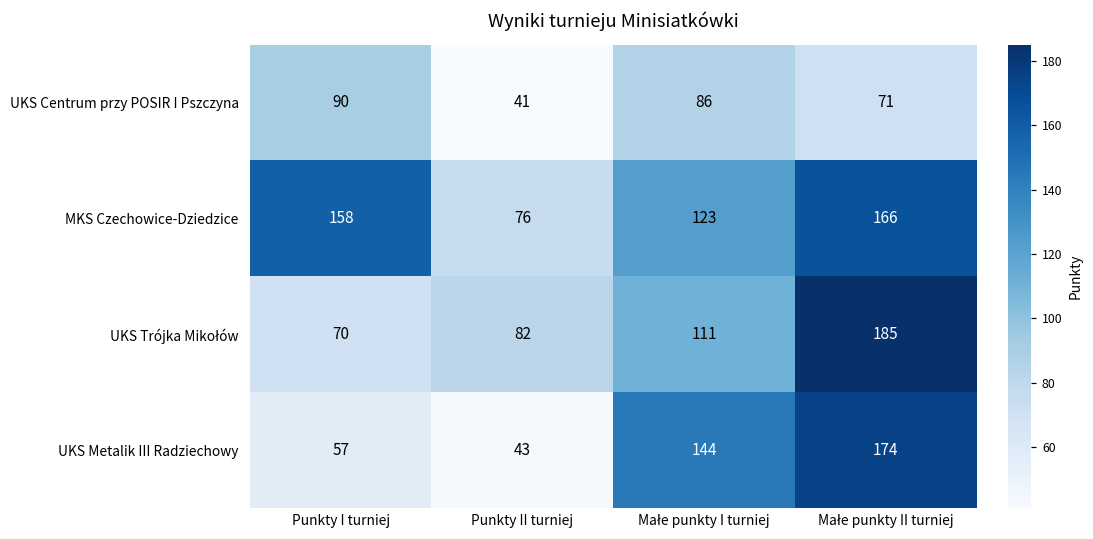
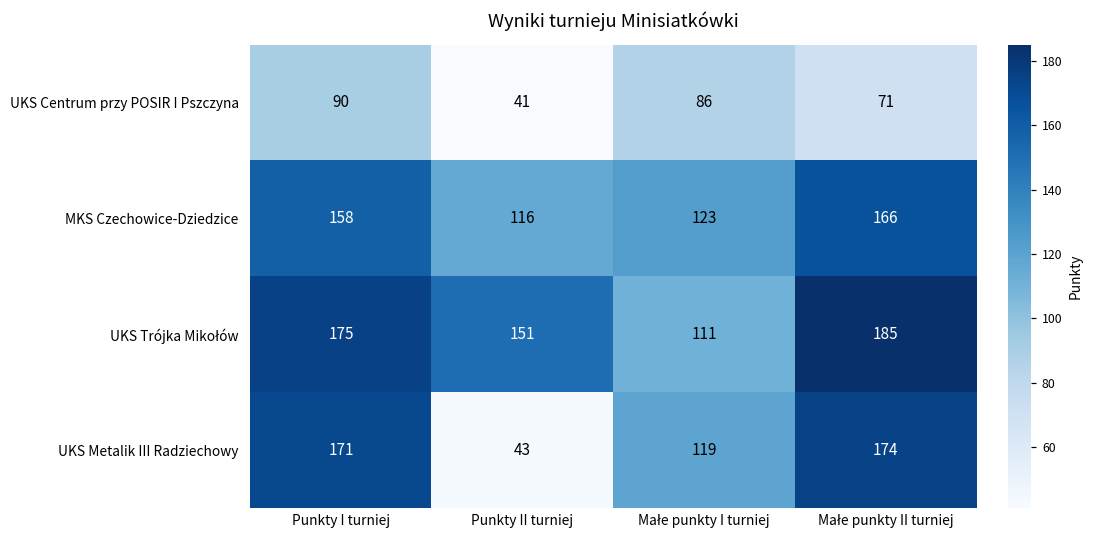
MKS Czechowice-Dziedzice, Punkty II turniej: 76 -> 116
UKS Trójka Mikołów, Punkty I turniej: 70 -> 175
UKS Trójka Mikołów, Punkty II turniej: 82 -> 151
UKS Metalik III Radziechowy, Punkty I turniej: 57 -> 171
UKS Metalik III Radziechowy, Małe punkty I turniej: 144 -> 119
